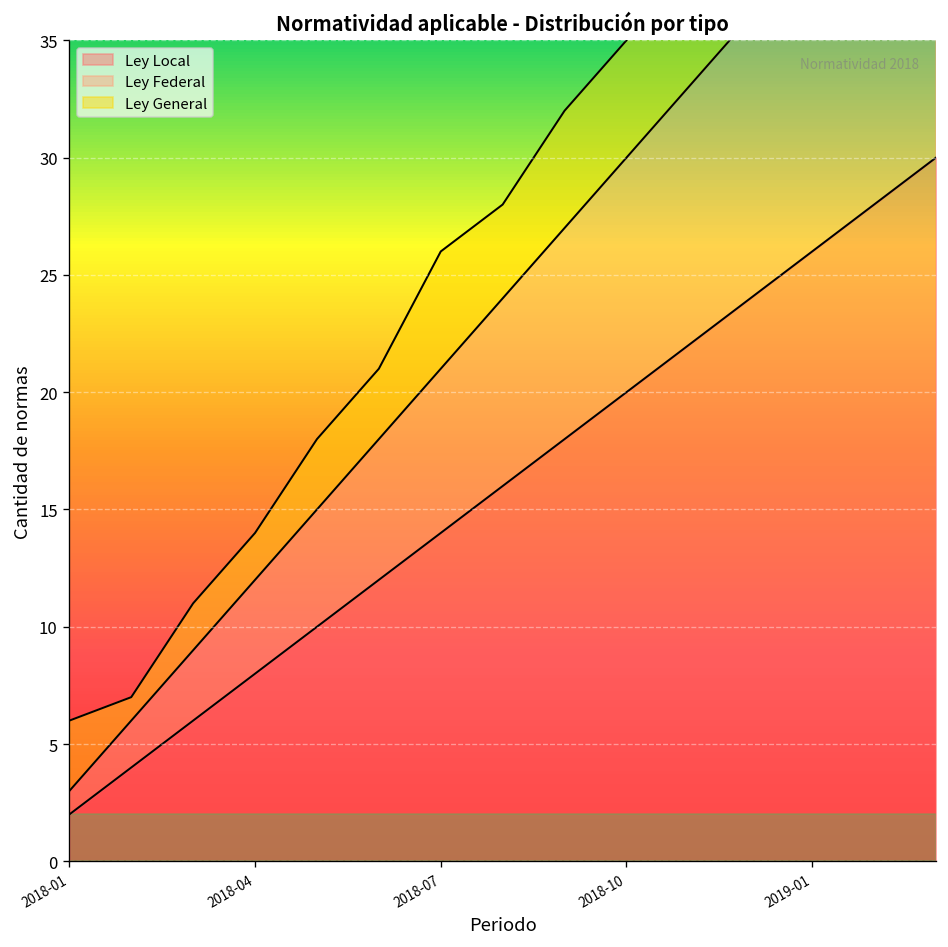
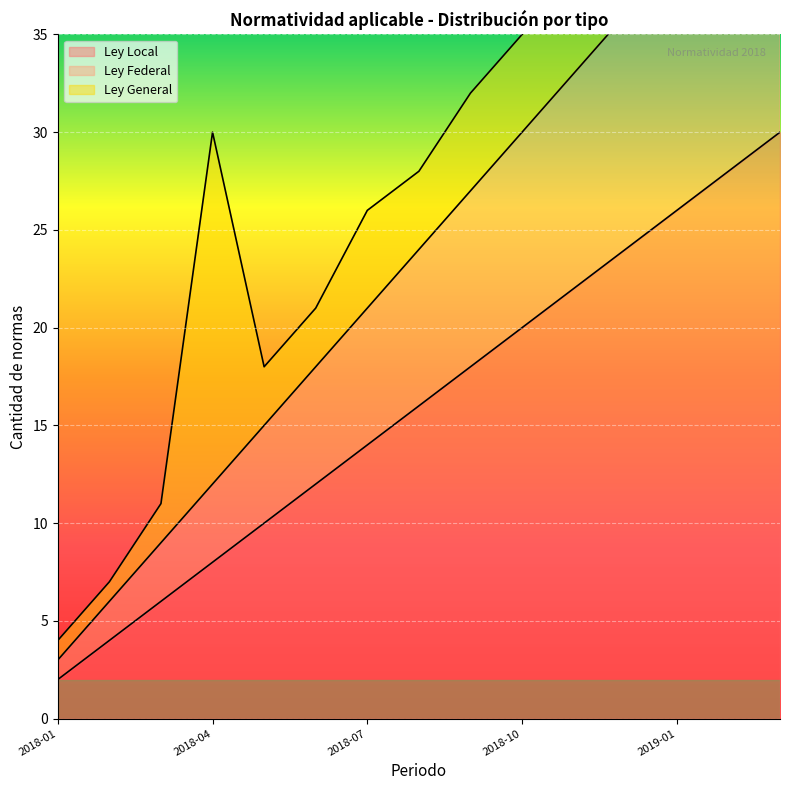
Ley General, 2018-01: 3 -> 1
Ley General, 2018-04: 2 -> 18
